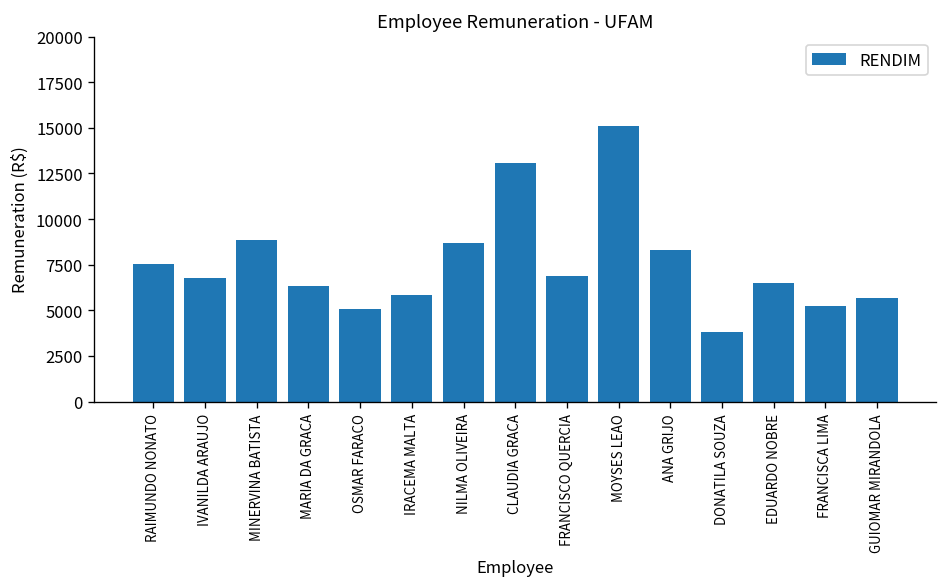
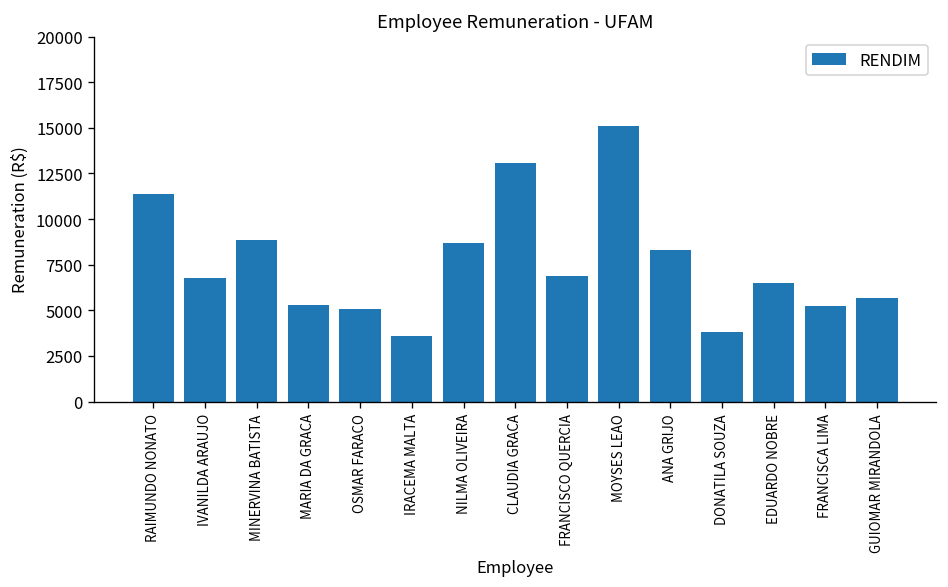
RAIMUNDO NONATO: 7500 -> 11400
MARIA DA GRACA: 6300 -> 5300
IRACEMA MALTA: 5900 -> 3600
